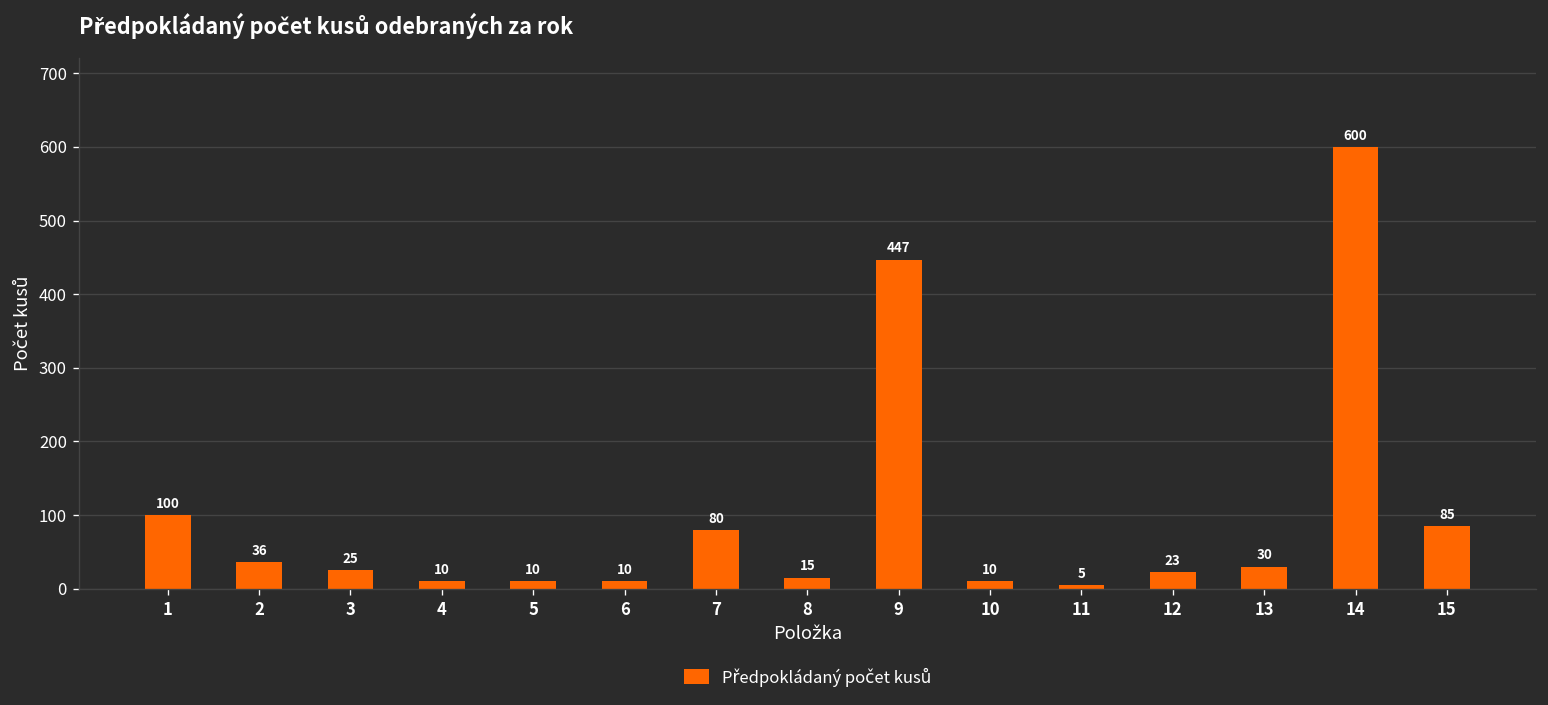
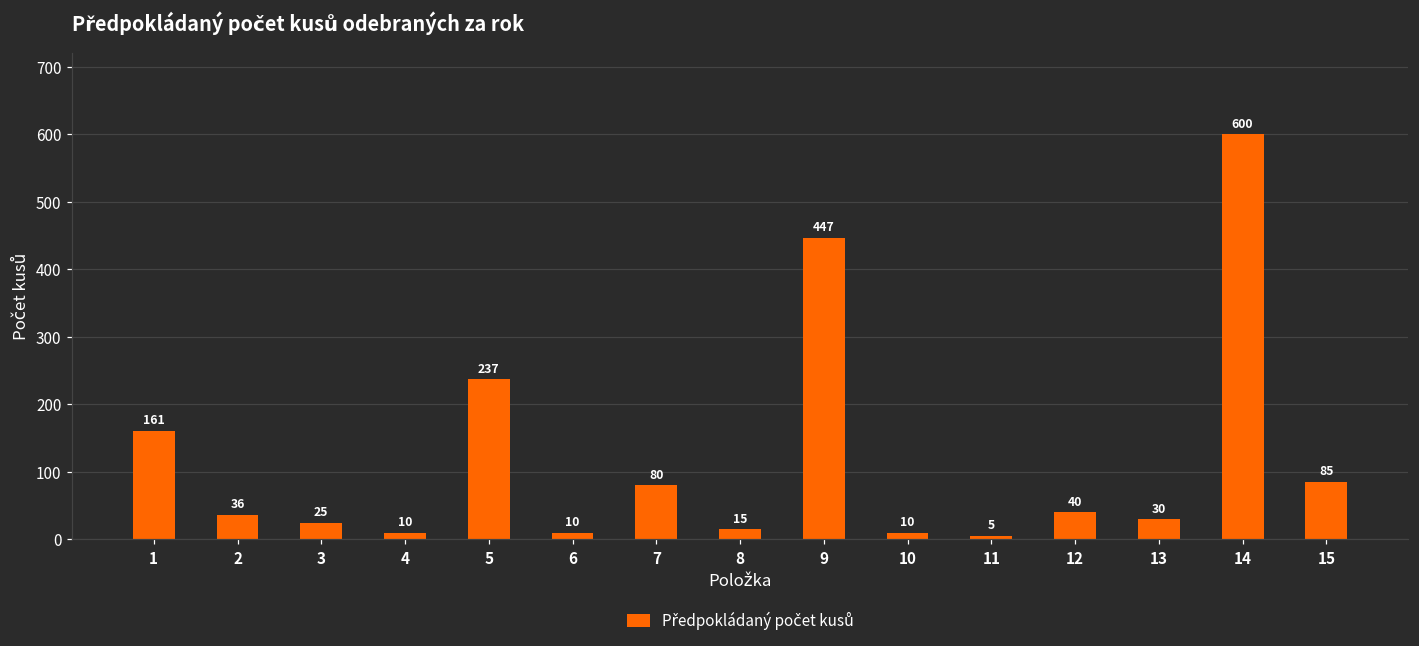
1: 100 -> 161
5: 10 -> 237
12: 23 -> 40
